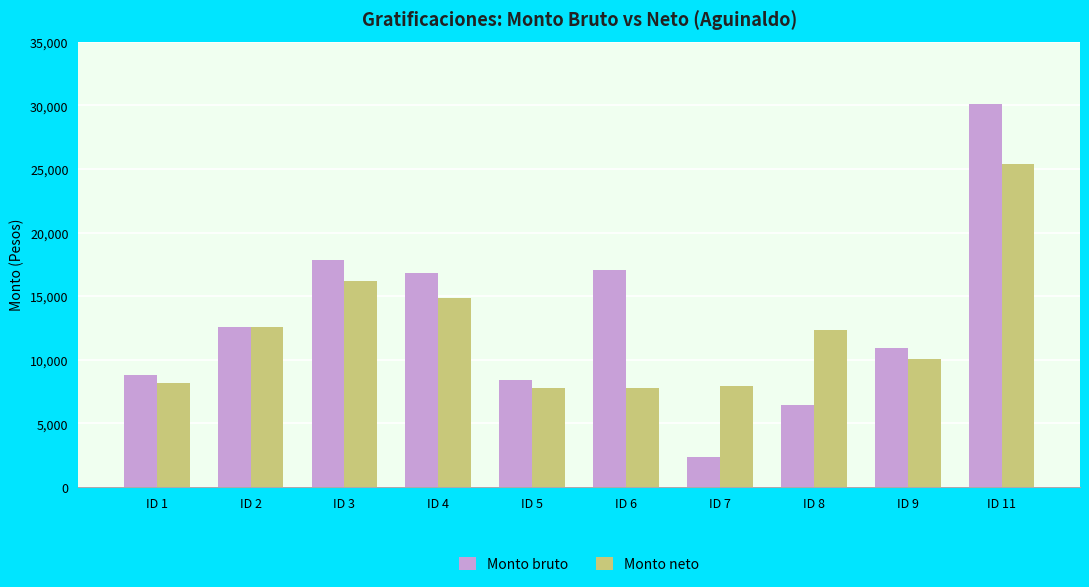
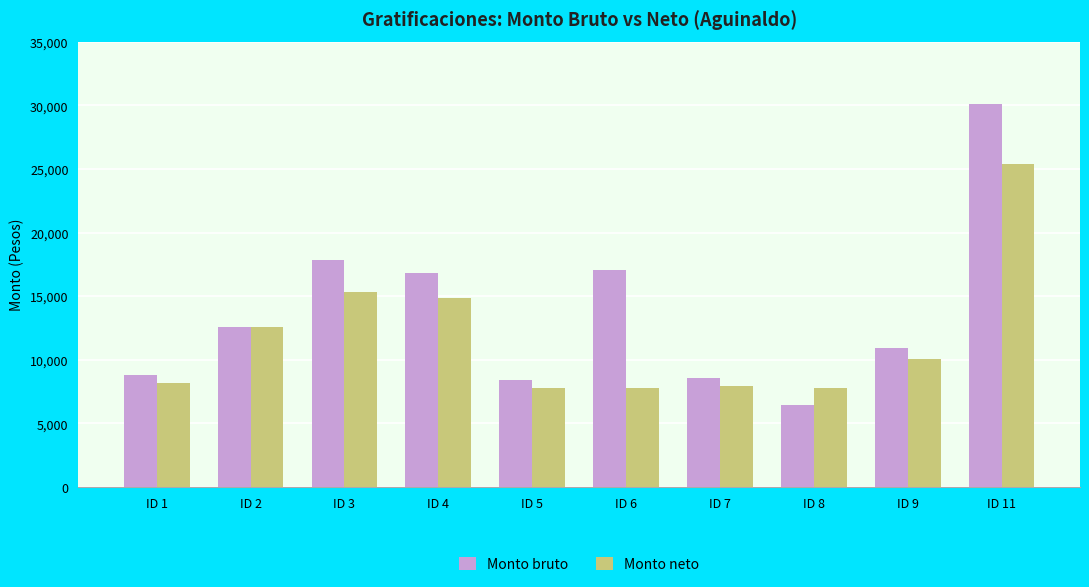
Monto neto, ID 3: 16,200 -> 15,400
Monto bruto, ID 7: 2,400 -> 8,500
Monto neto, ID 8: 12,300 -> 7,800
